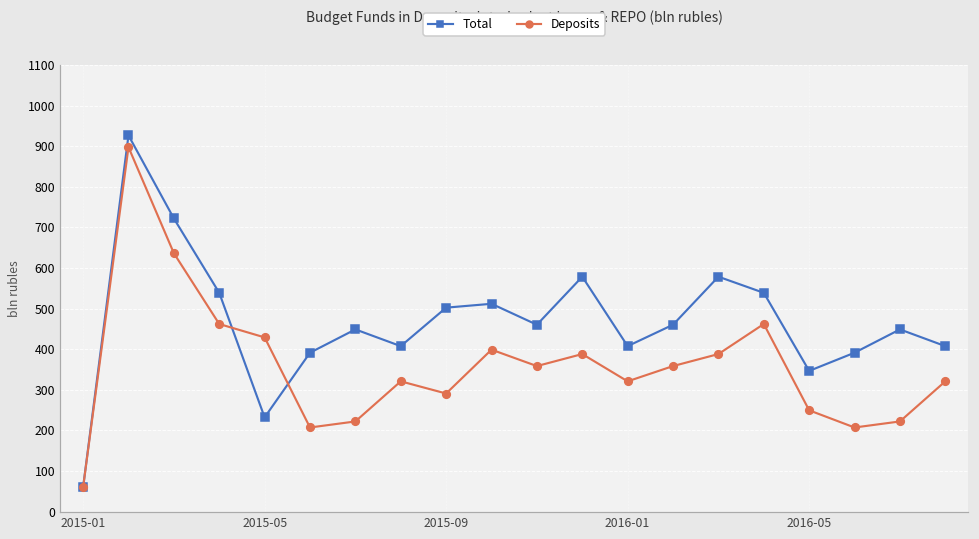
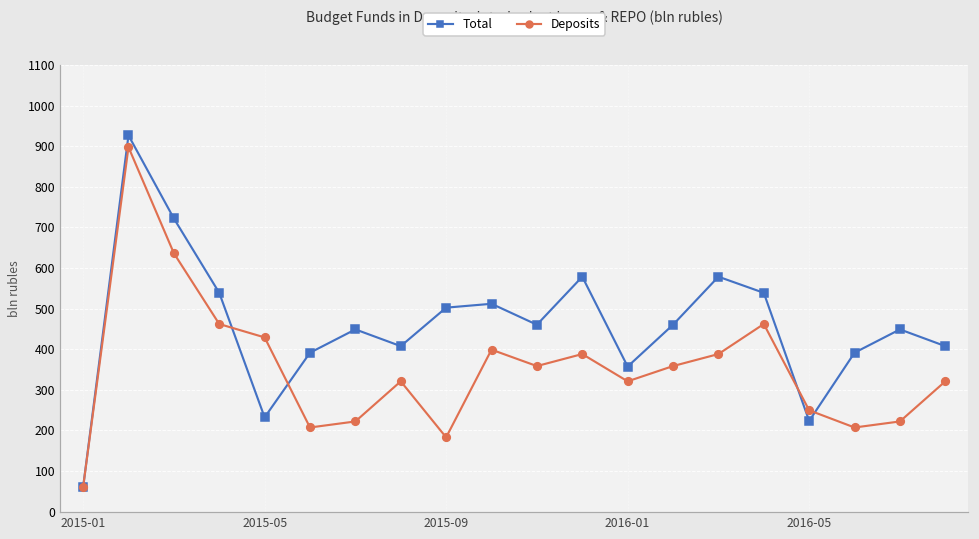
Deposits, 2015-09: 290 -> 180
Total, 2016-01: 410 -> 360
Total, 2016-05: 350 -> 220
